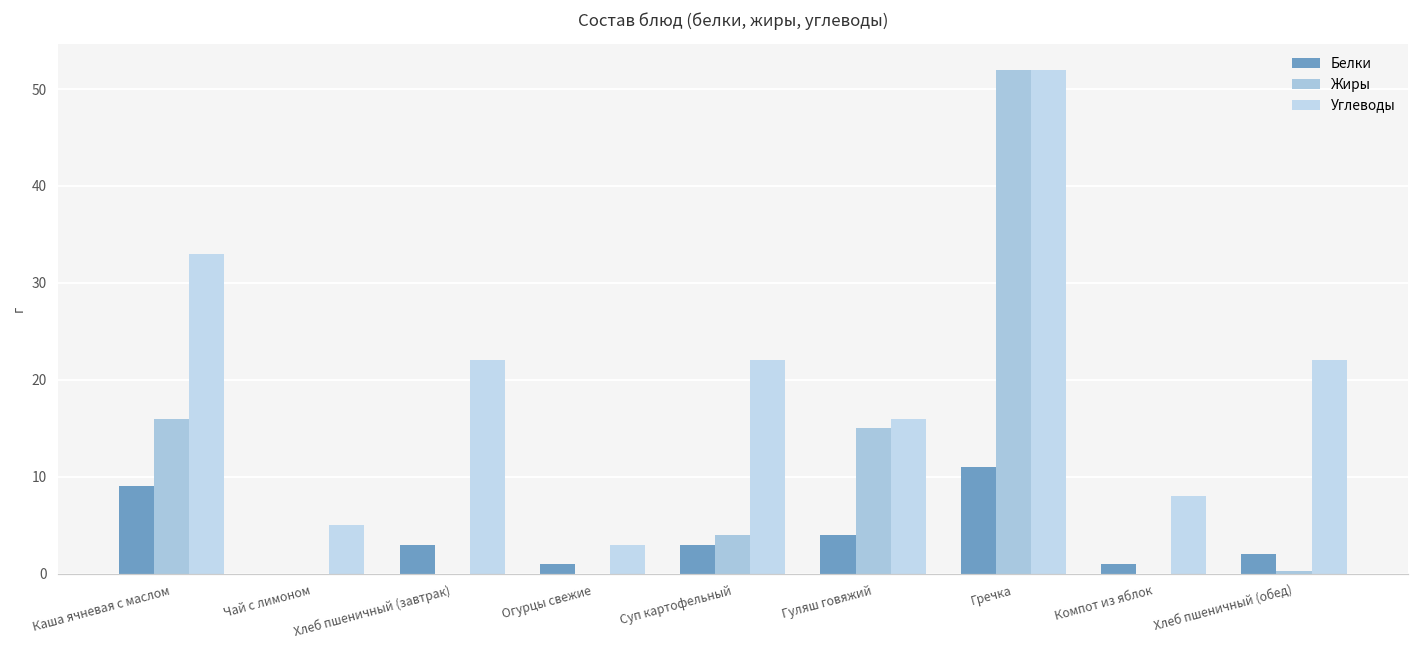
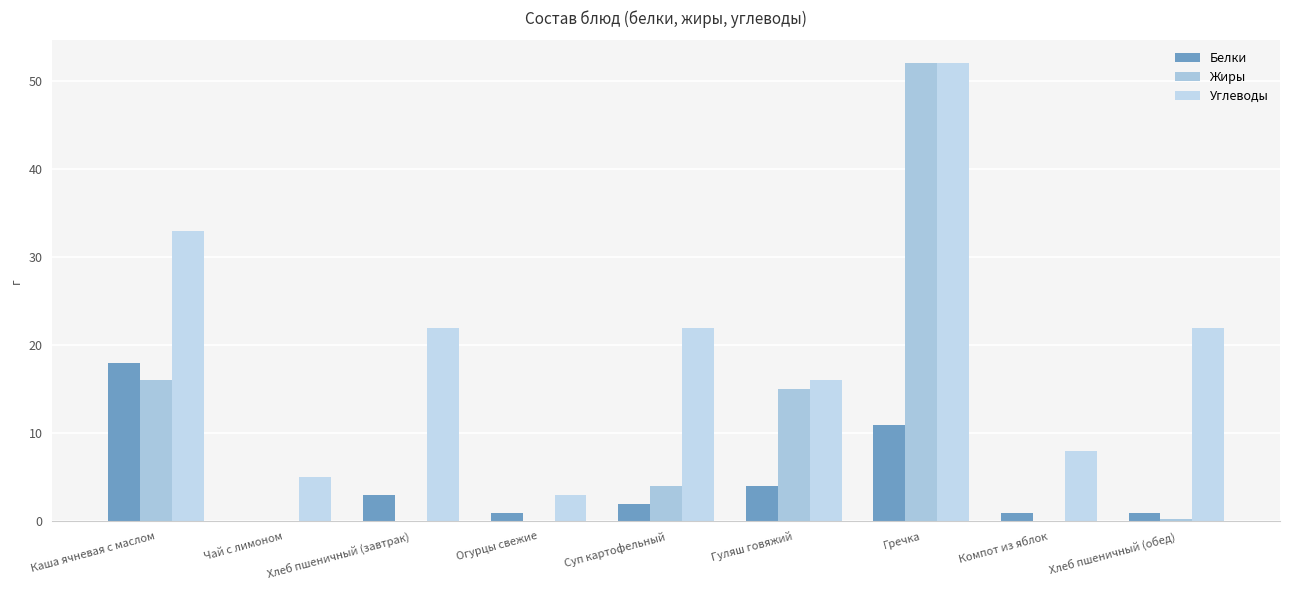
Белки, Каша ячневая с маслом: 9 -> 18
Белки, Суп картофельный: 3 -> 2
Белки, Хлеб пшеничный (обед): 2 -> 1
